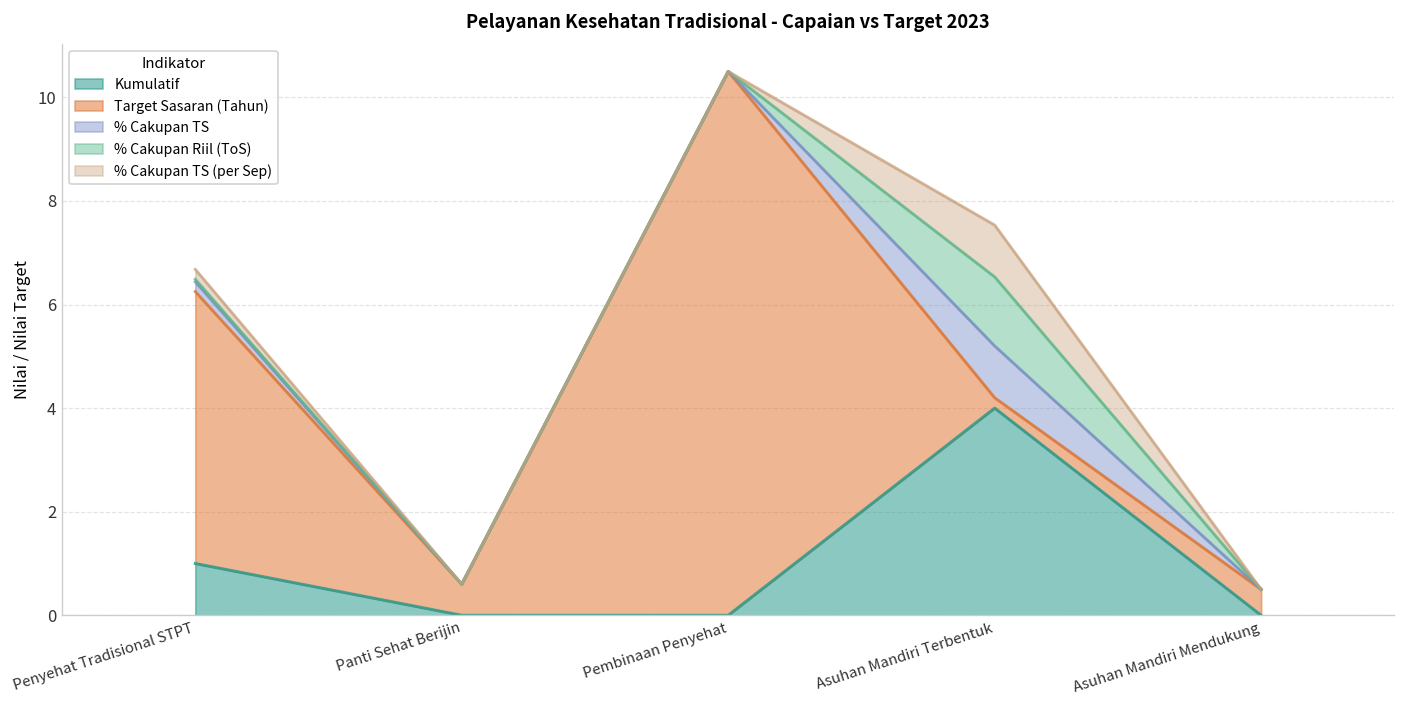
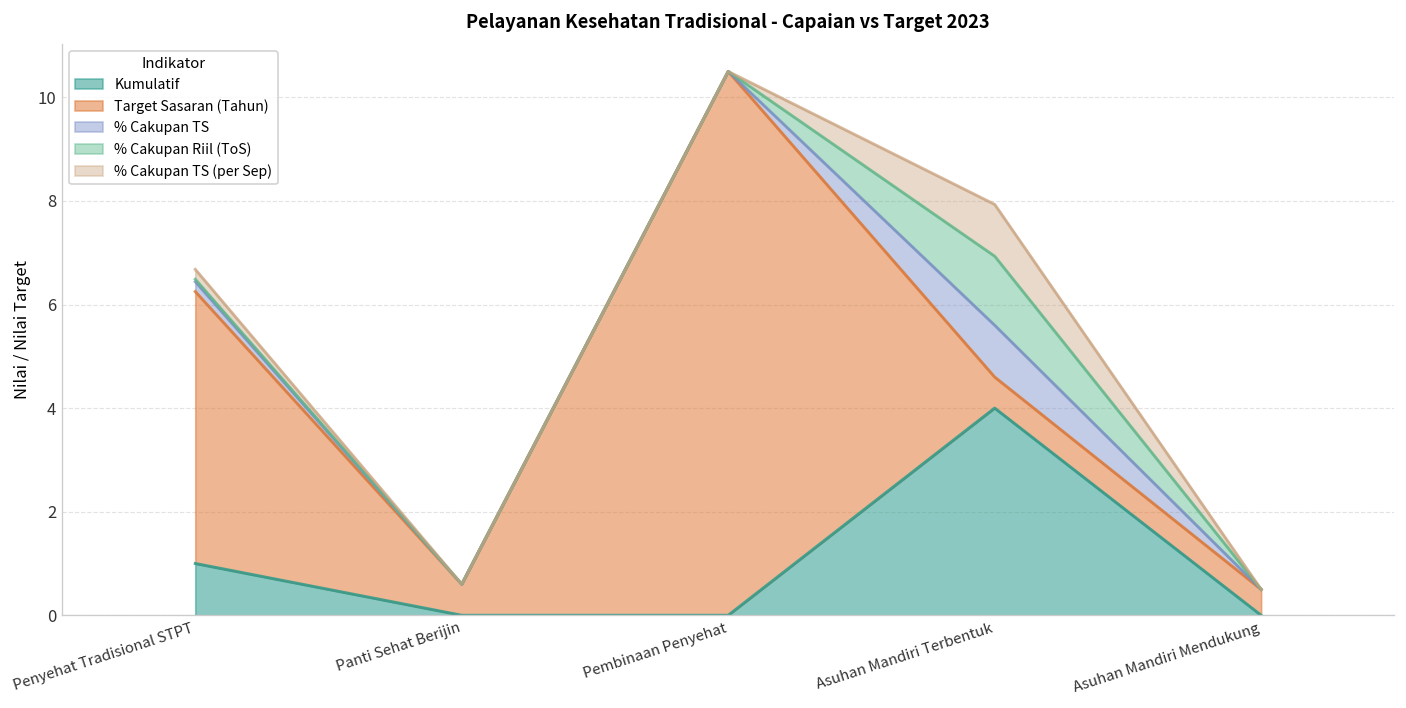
Target Sasaran (Tahun), Asuhan Mandiri Terbentuk: 0.2 -> 0.6
